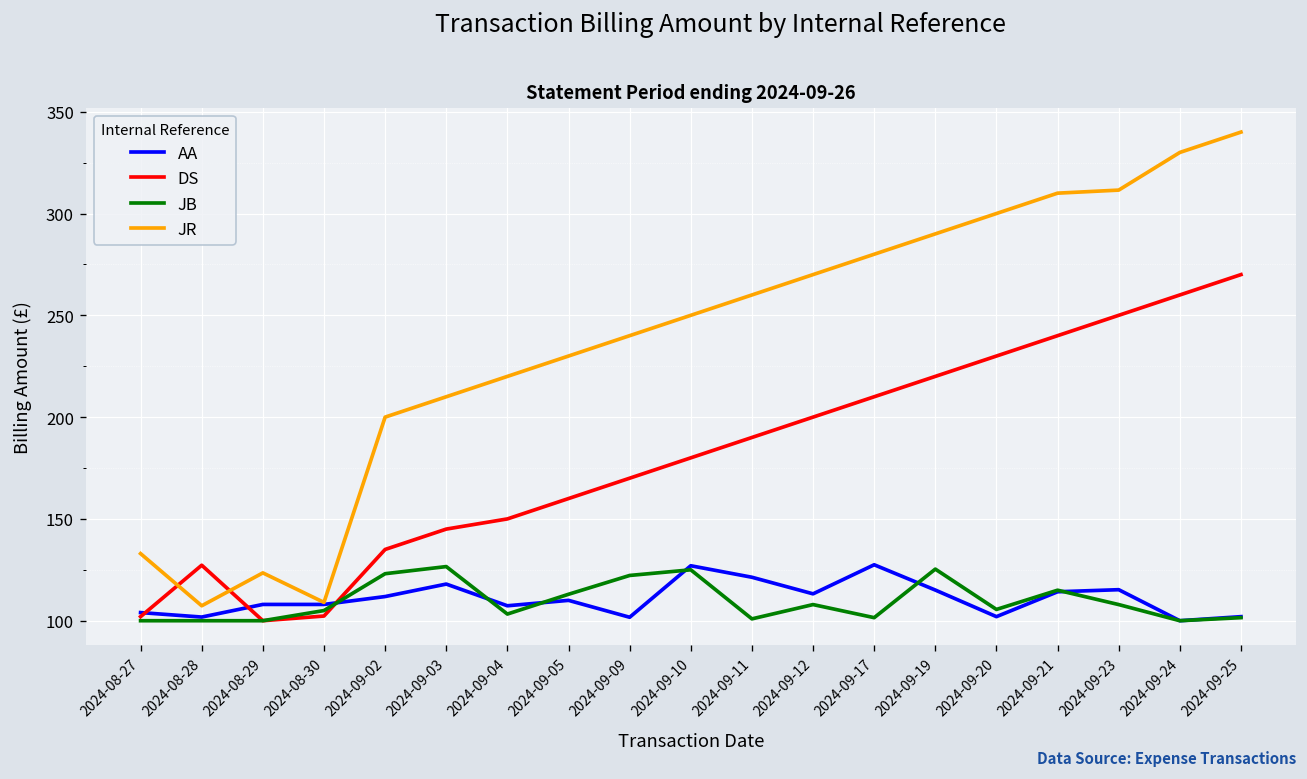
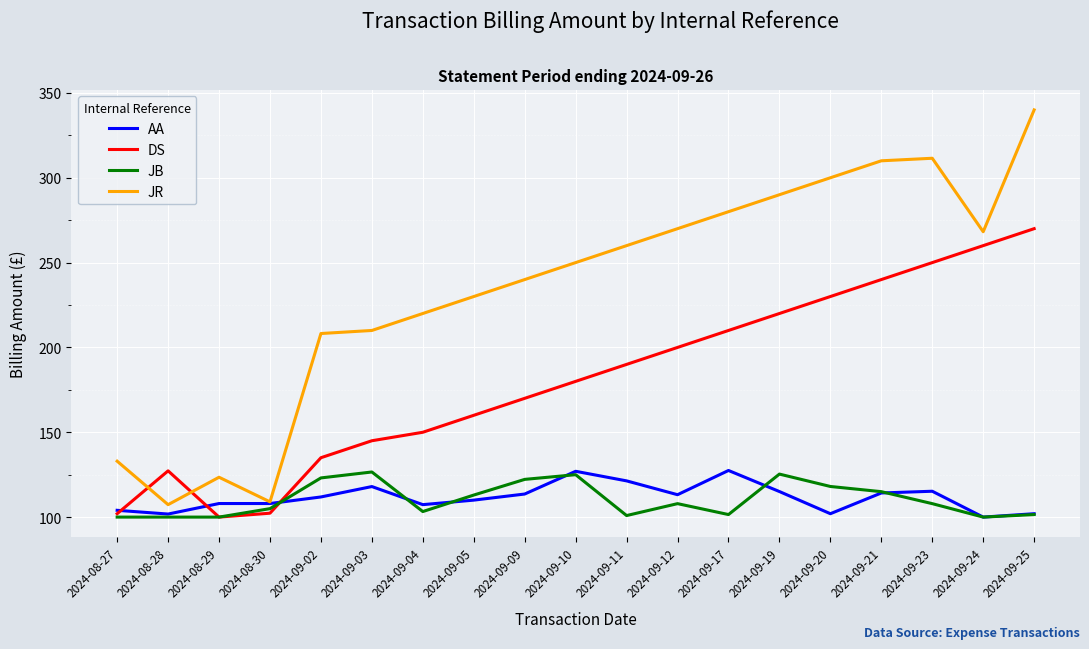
JR, 2024-09-02: 200 -> 208
AA, 2024-09-09: 102 -> 114
JB, 2024-09-20: 106 -> 118
JR, 2024-09-24: 330 -> 268
